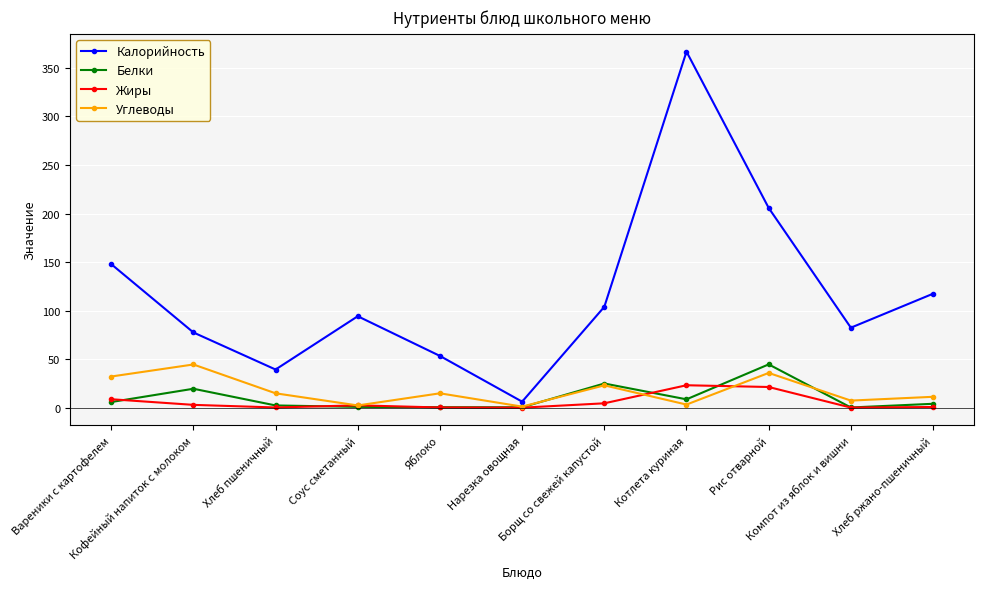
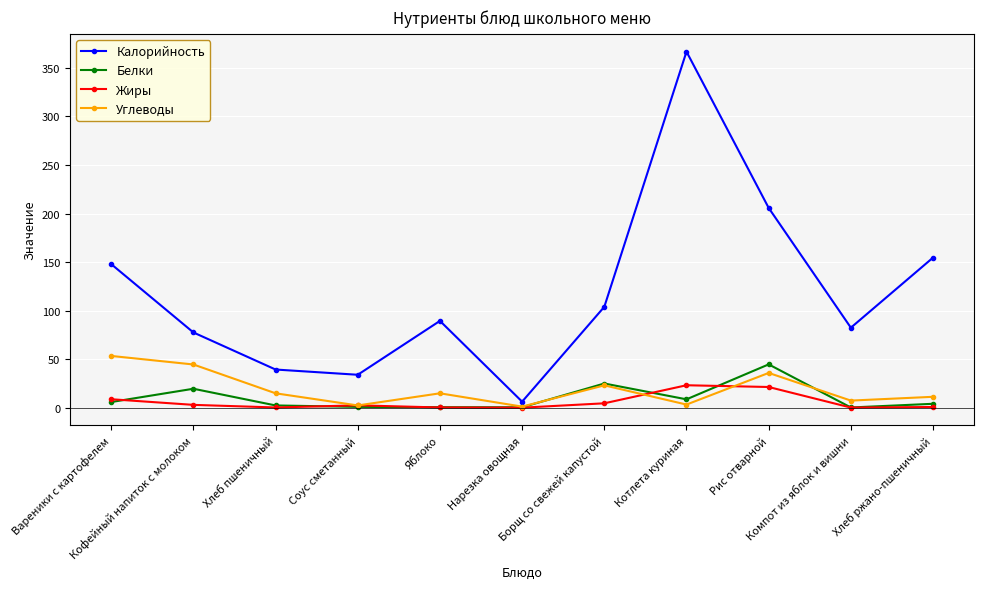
Углеводы, Вареники с картофелем: 30 -> 50
Калорийность, Соус сметанный: 90 -> 30
Калорийность, Яблоко: 50 -> 90
Калорийность, Хлеб ржано-пшеничный: 120 -> 150
